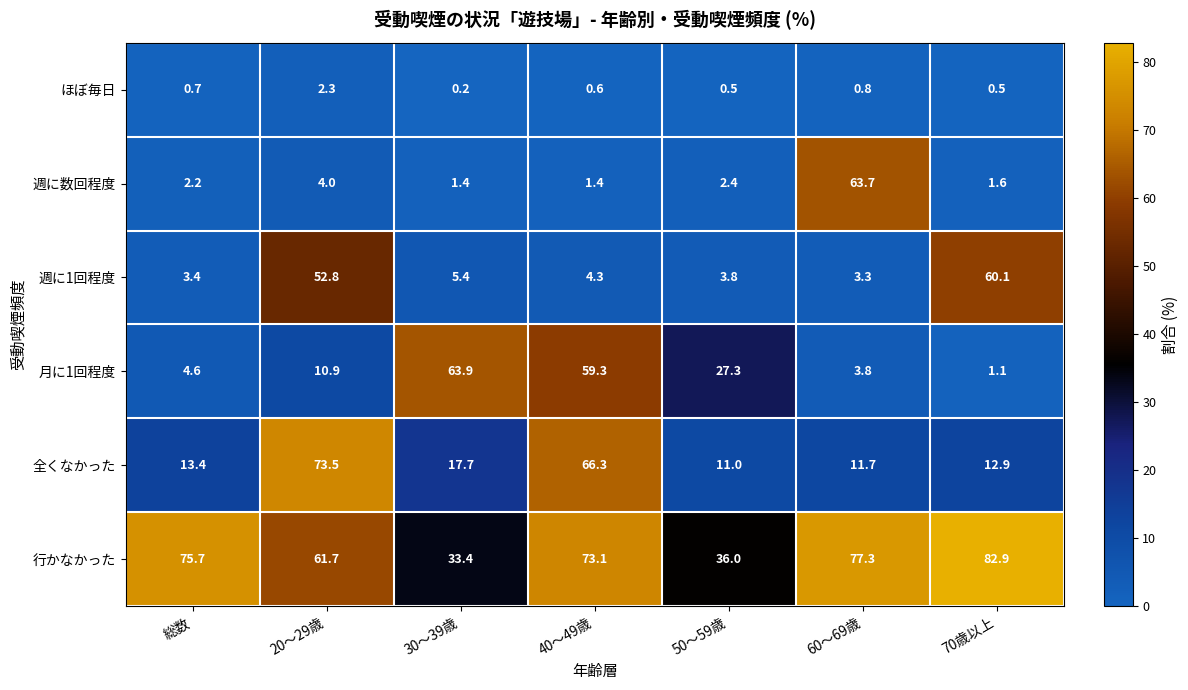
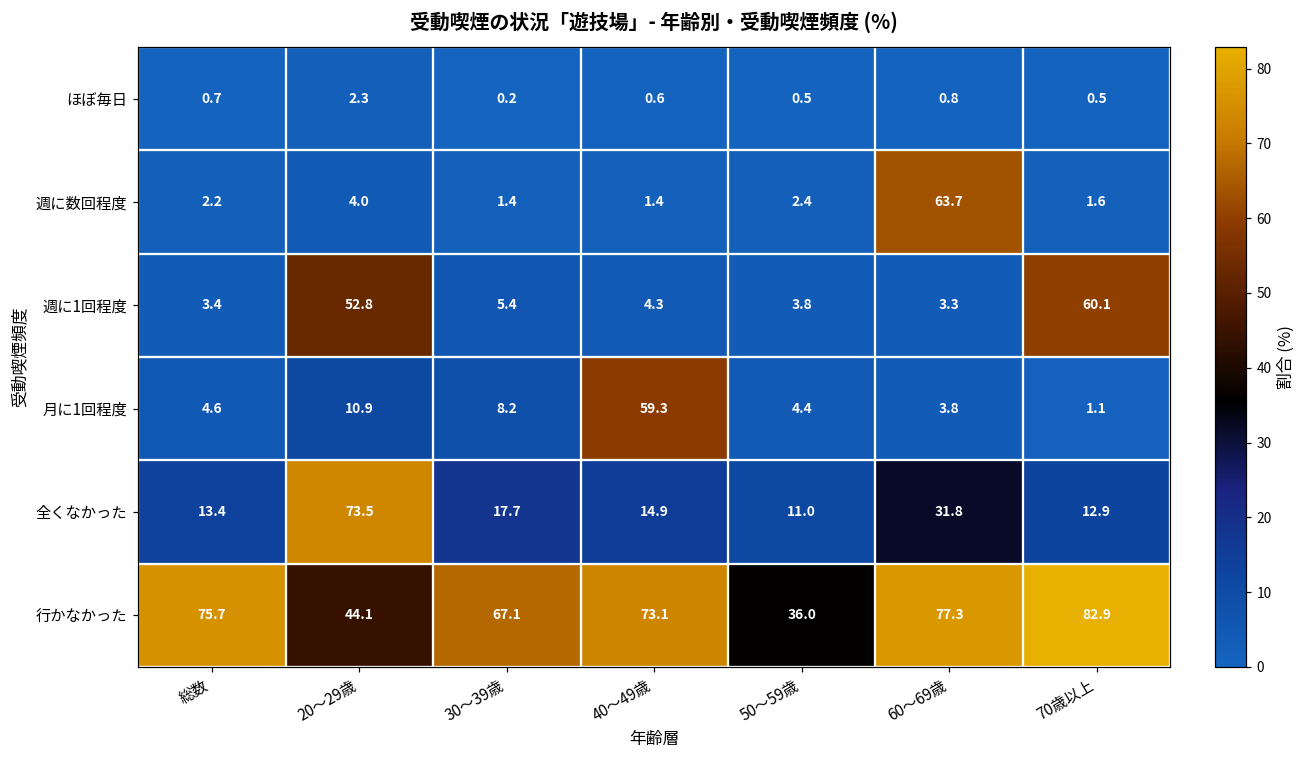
月に1回程度, 30～39歳: 63.9 -> 8.2
月に1回程度, 50～59歳: 27.3 -> 4.4
全くなかった, 40～49歳: 66.3 -> 14.9
全くなかった, 60～69歳: 11.7 -> 31.8
行かなかった, 20～29歳: 61.7 -> 44.1
行かなかった, 30～39歳: 33.4 -> 67.1
